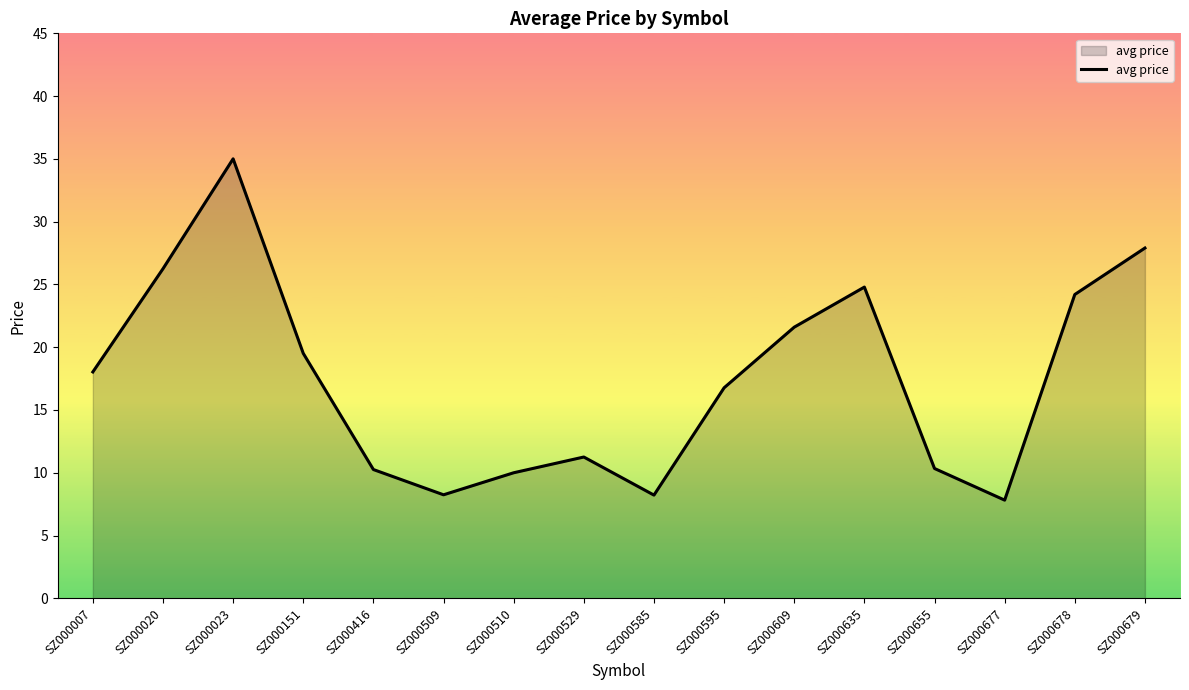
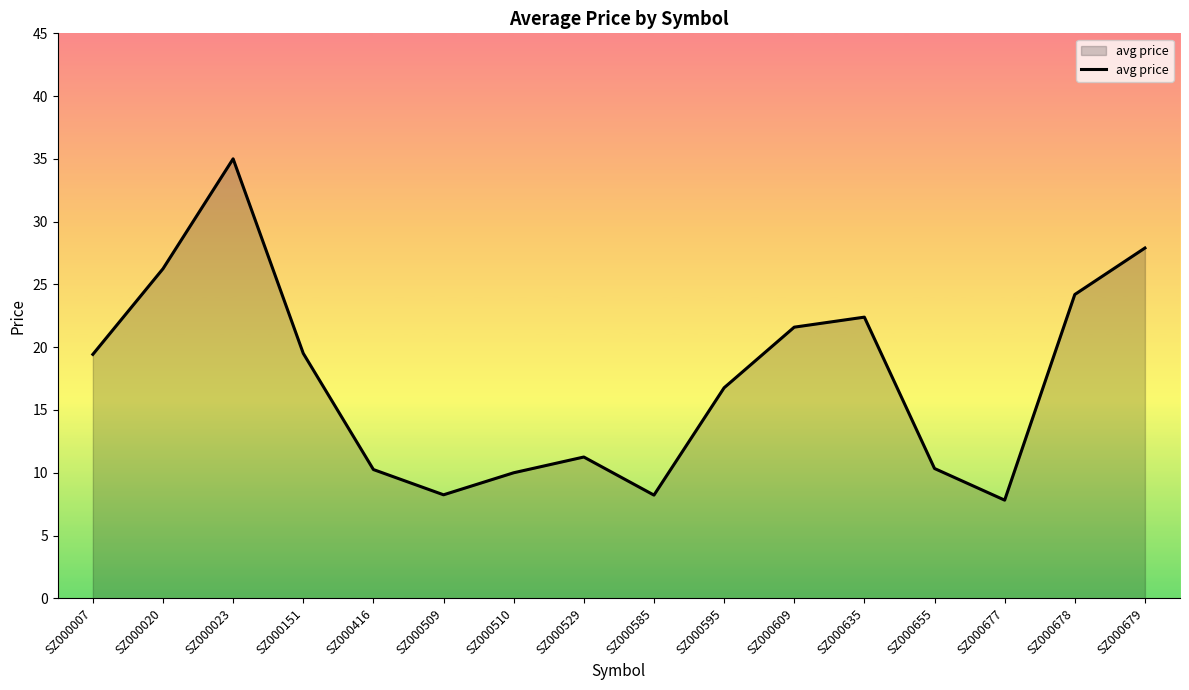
SZ000007: 18.0 -> 19.4
SZ000635: 24.8 -> 22.4
